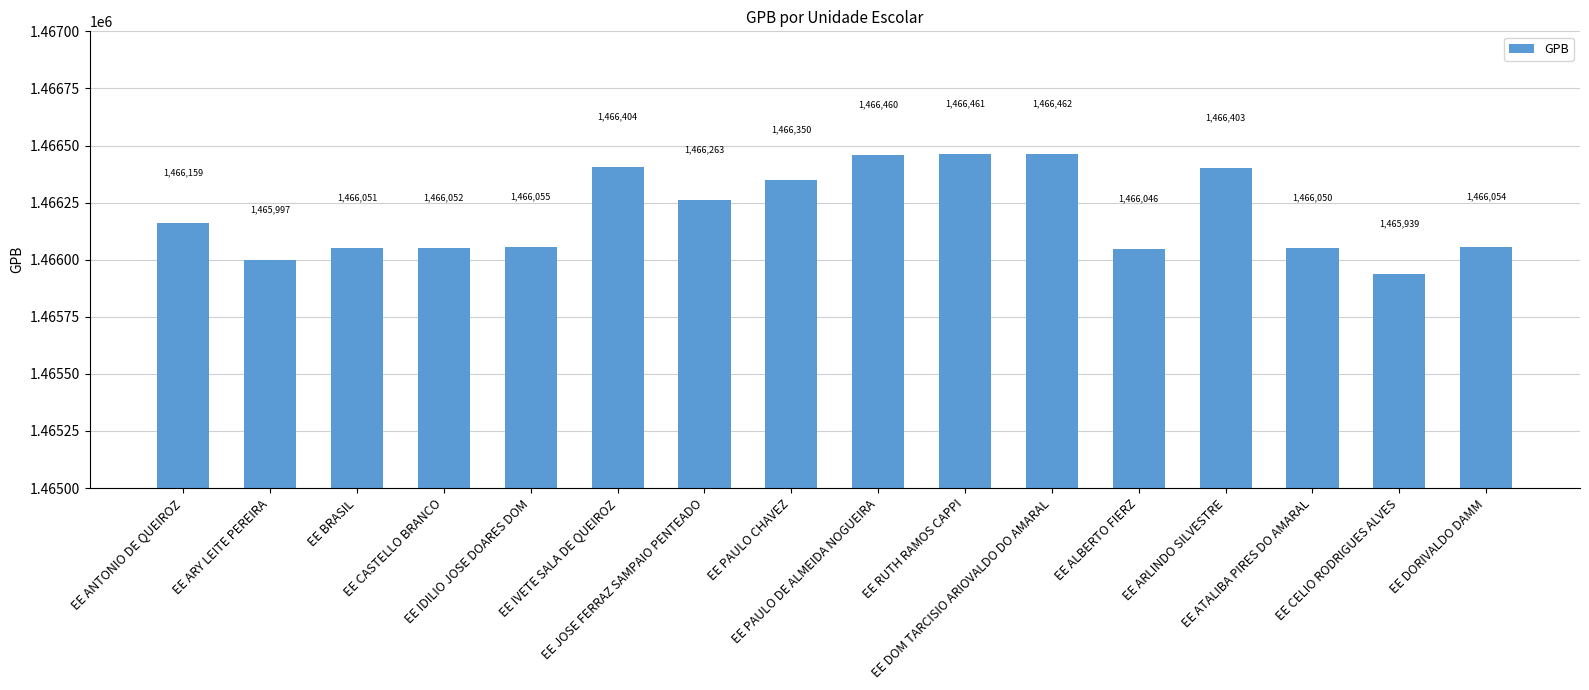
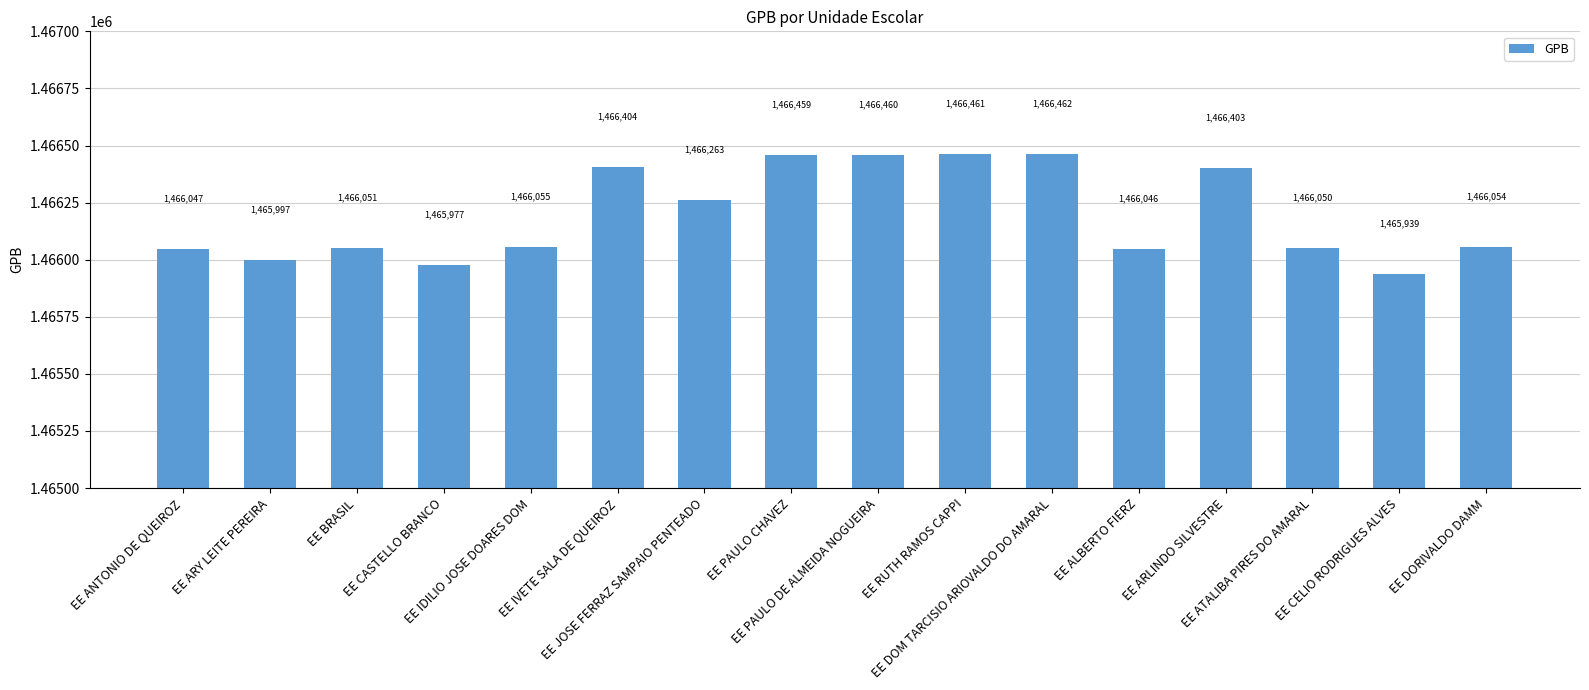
EE ANTONIO DE QUEIROZ: 1,466,159 -> 1,466,047
EE CASTELLO BRANCO: 1,466,052 -> 1,465,977
EE PAULO CHAVEZ: 1,466,350 -> 1,466,459
